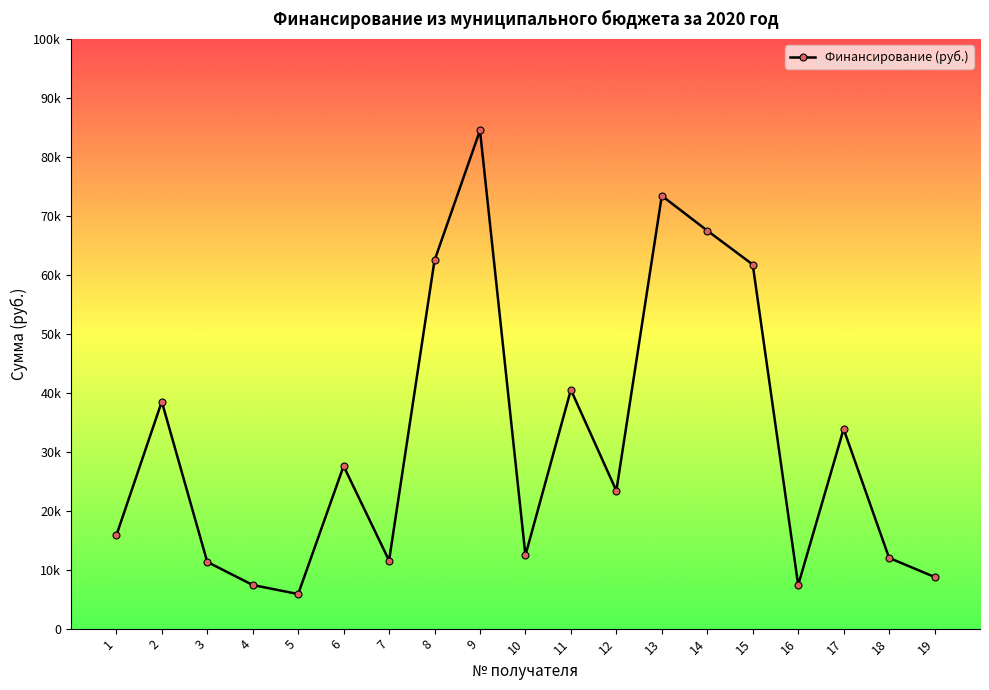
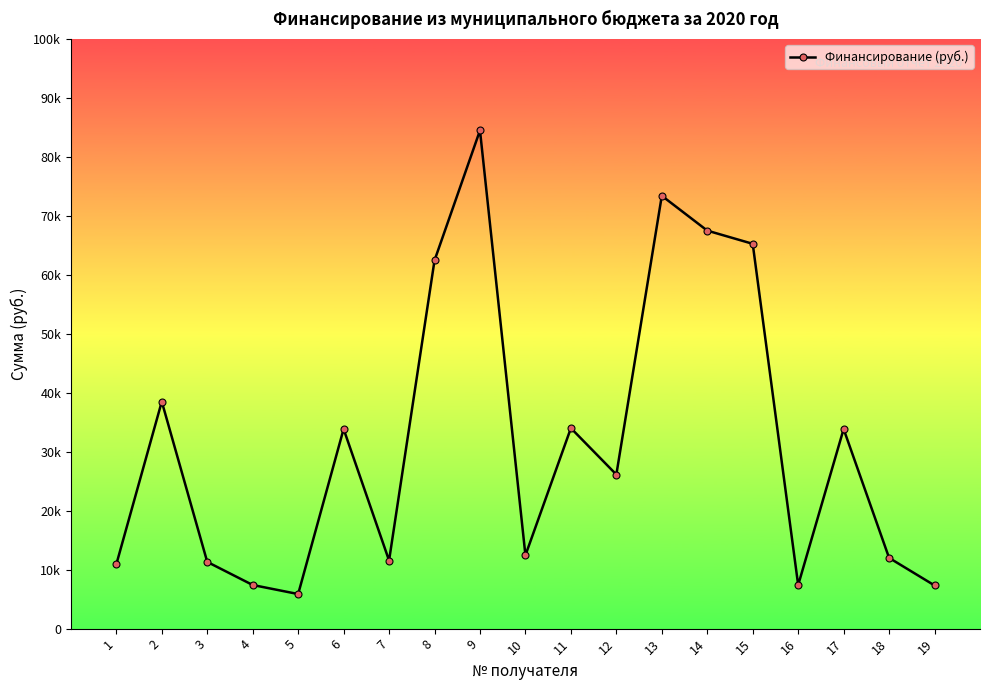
1: 16000 -> 11000
6: 28000 -> 34000
11: 41000 -> 34000
12: 23000 -> 26000
15: 62000 -> 65000
19: 9000 -> 7000
